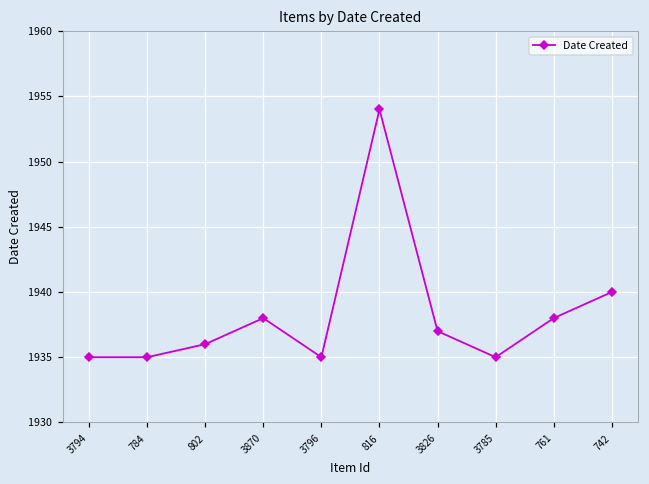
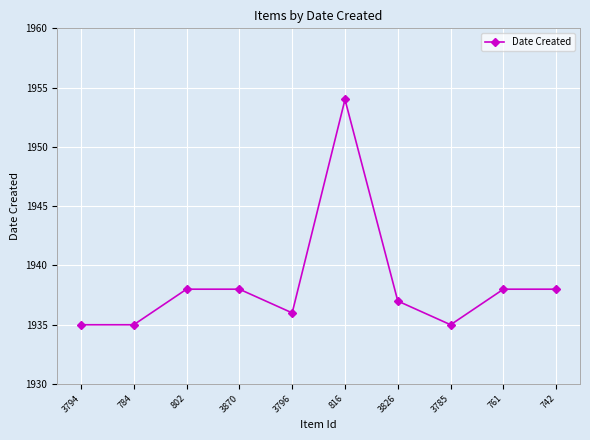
802: 1936 -> 1938
3796: 1935 -> 1936
742: 1940 -> 1938
